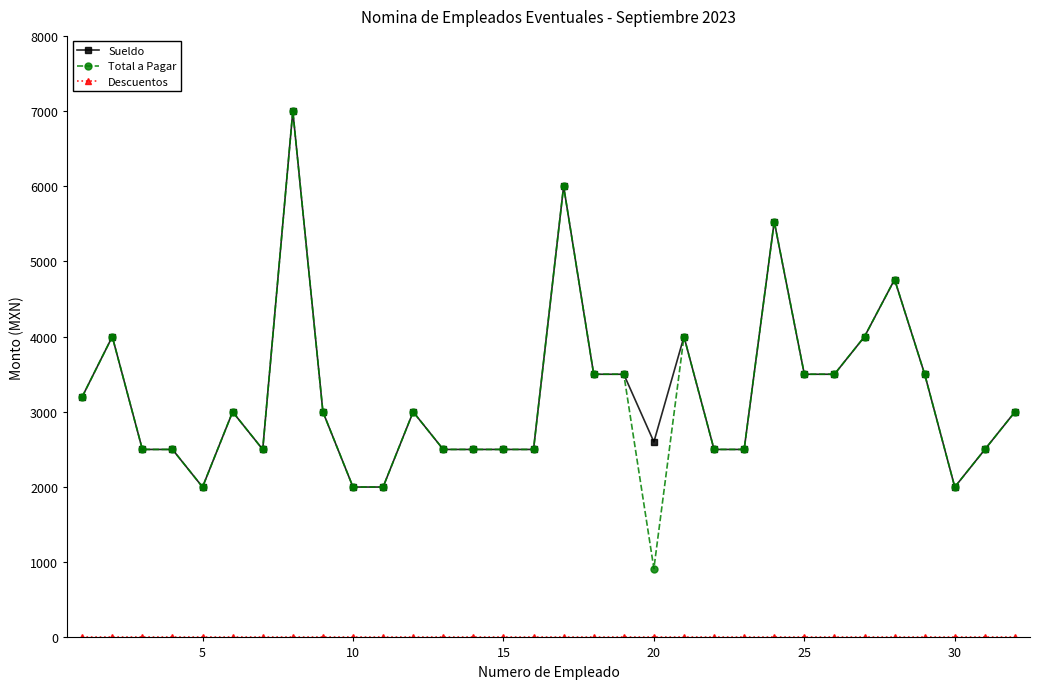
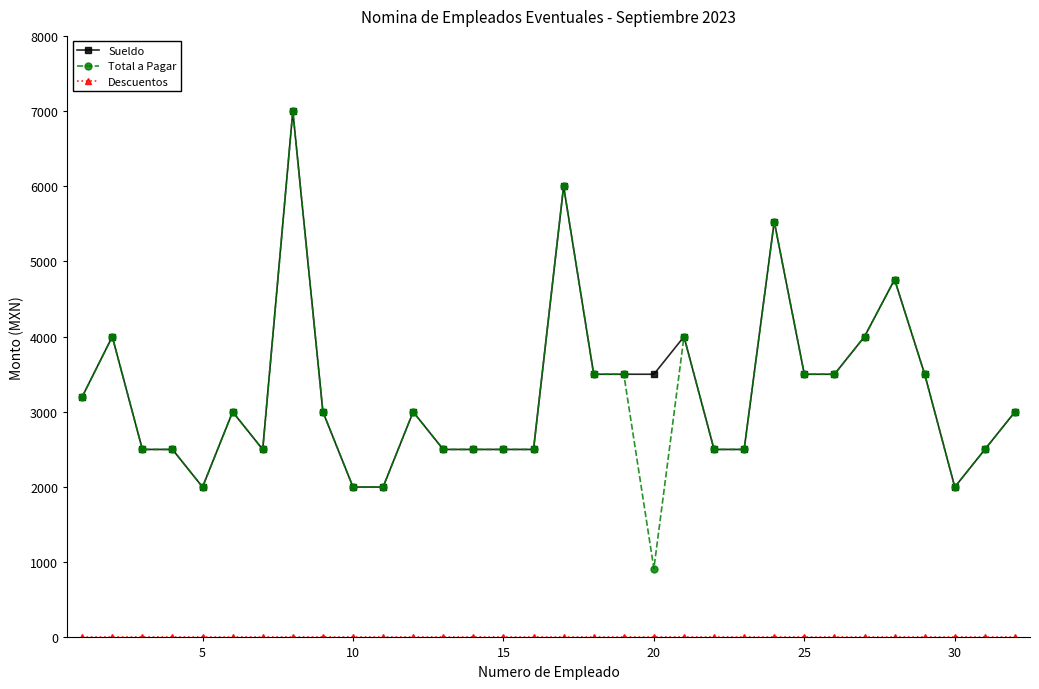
Sueldo, 20: 2600 -> 3500
